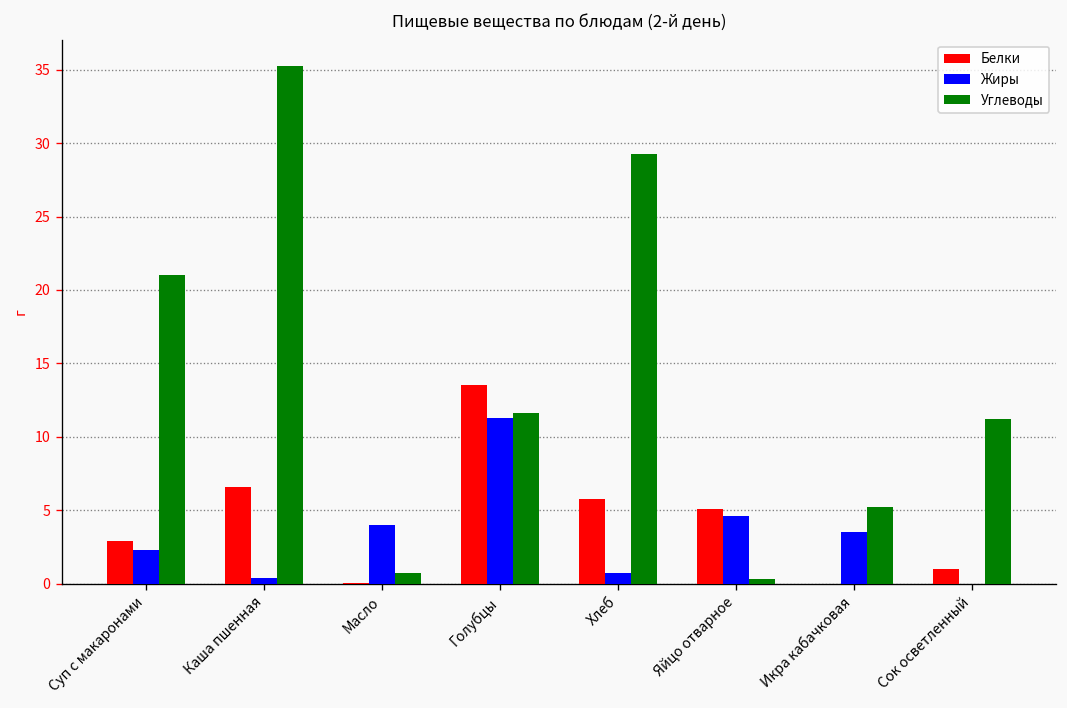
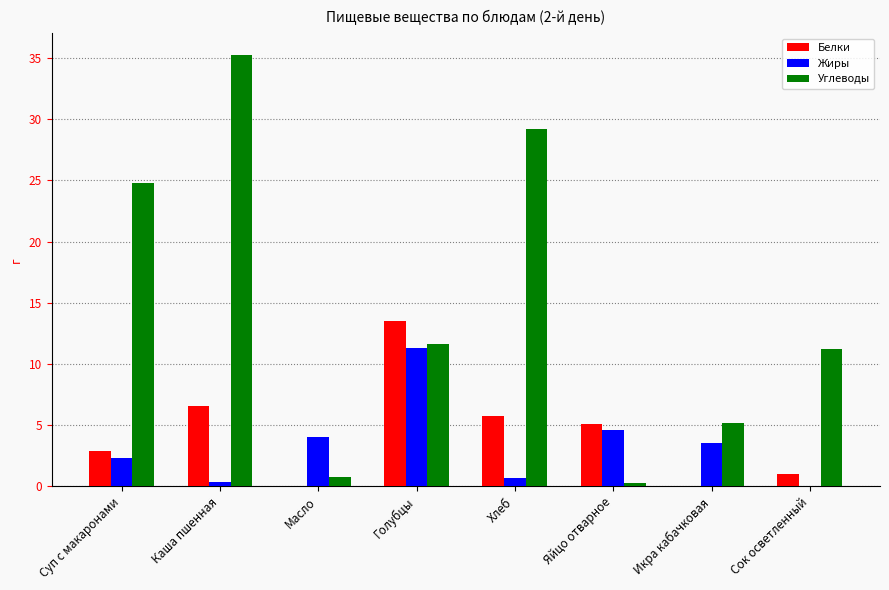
Углеводы, Суп с макаронами: 21.0 -> 24.8
